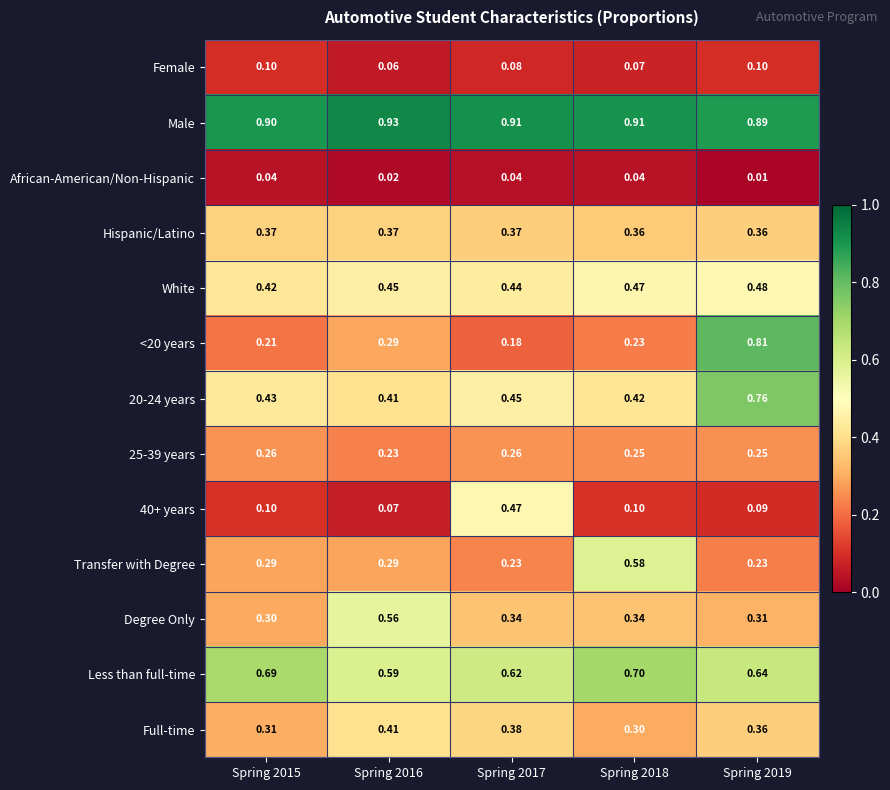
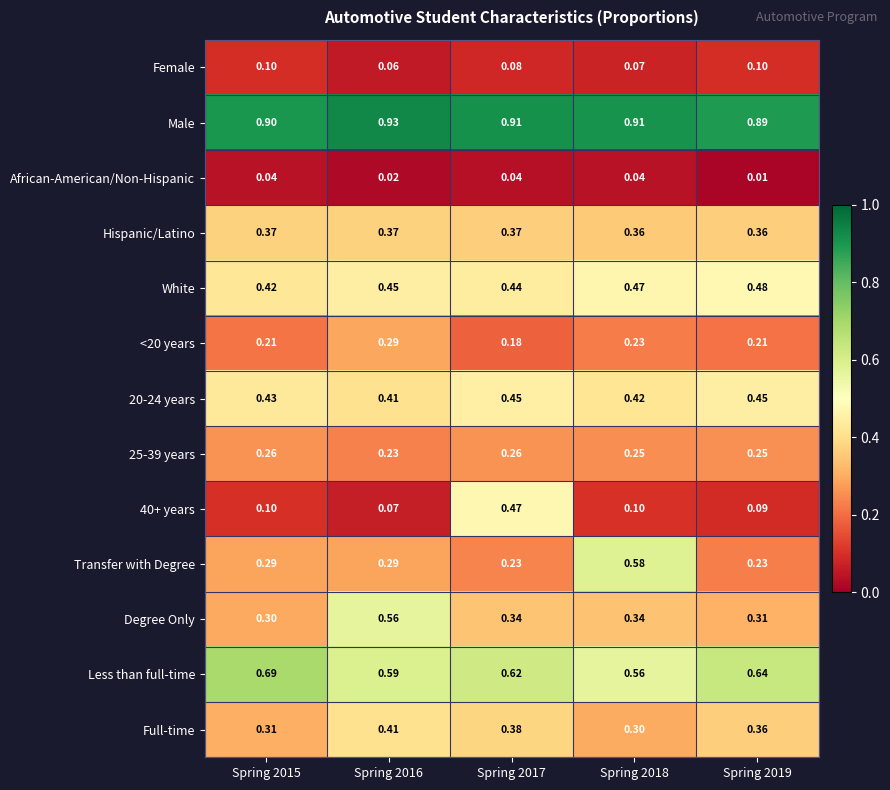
<20 years, Spring 2019: 0.81 -> 0.21
20-24 years, Spring 2019: 0.76 -> 0.45
Less than full-time, Spring 2018: 0.70 -> 0.56
